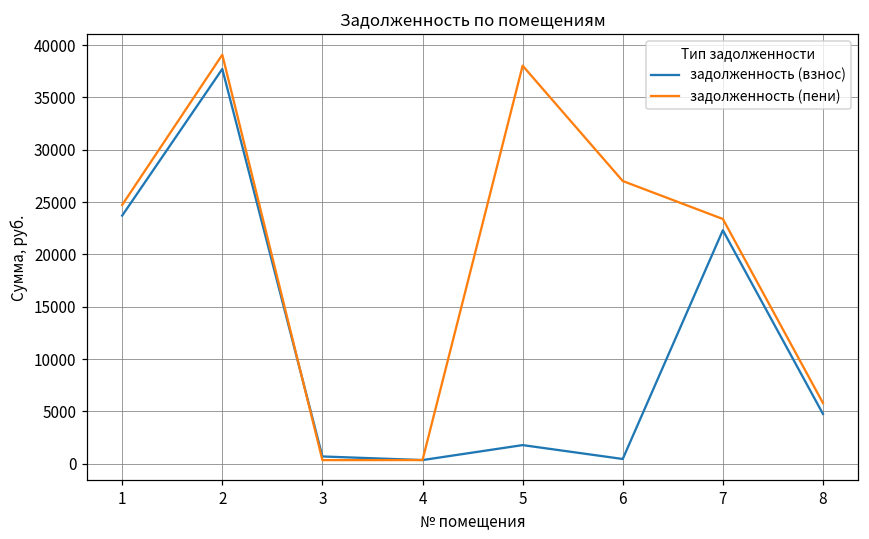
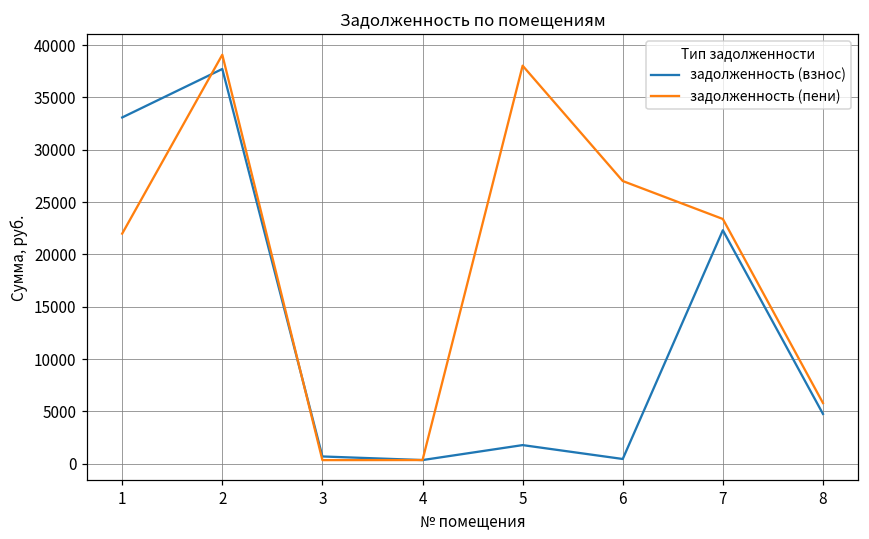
задолженность (взнос), 1: 24000 -> 33000
задолженность (пени), 1: 25000 -> 22000
